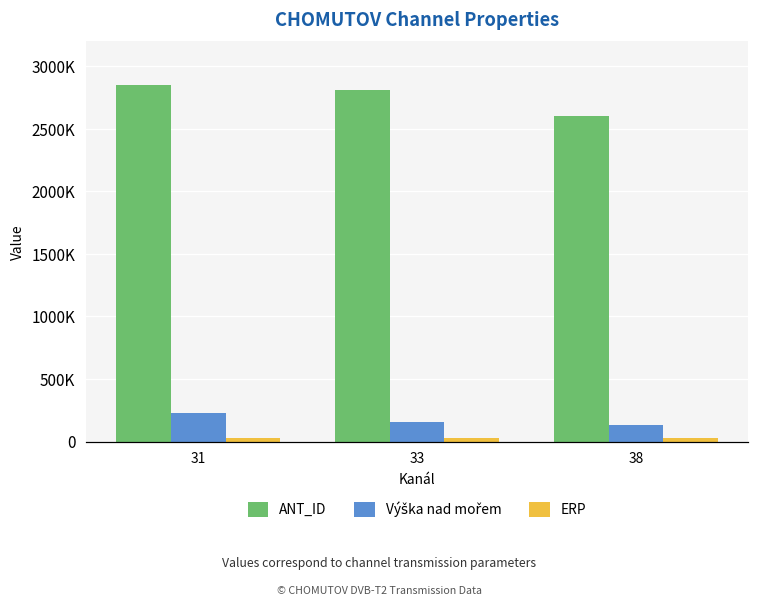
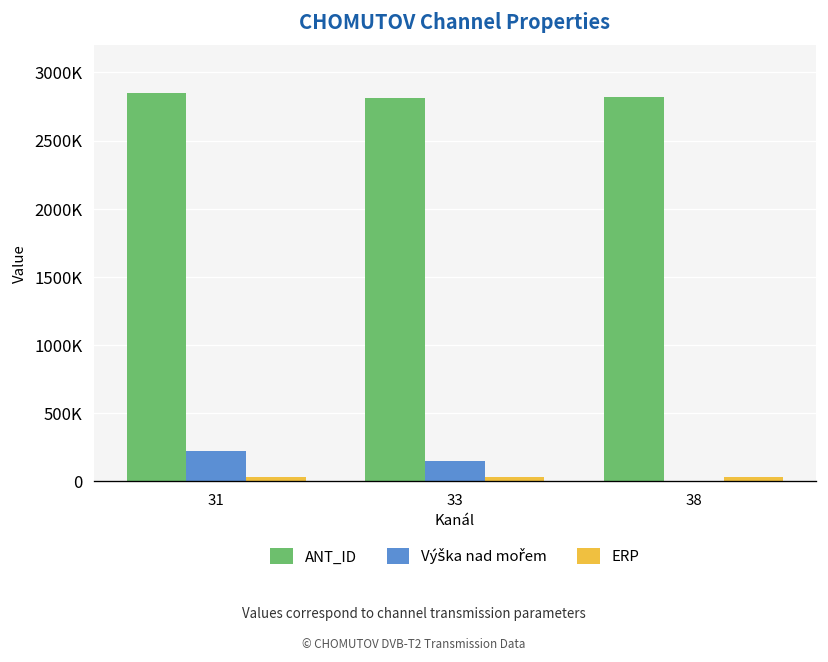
ANT_ID, 38: 2600000 -> 2820000
Výška nad mořem, 38: 130000 -> 0
